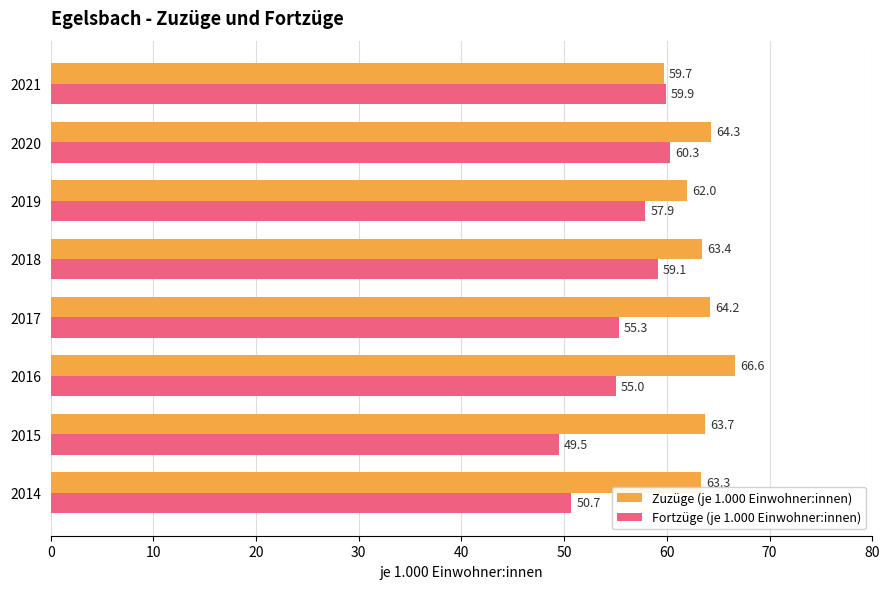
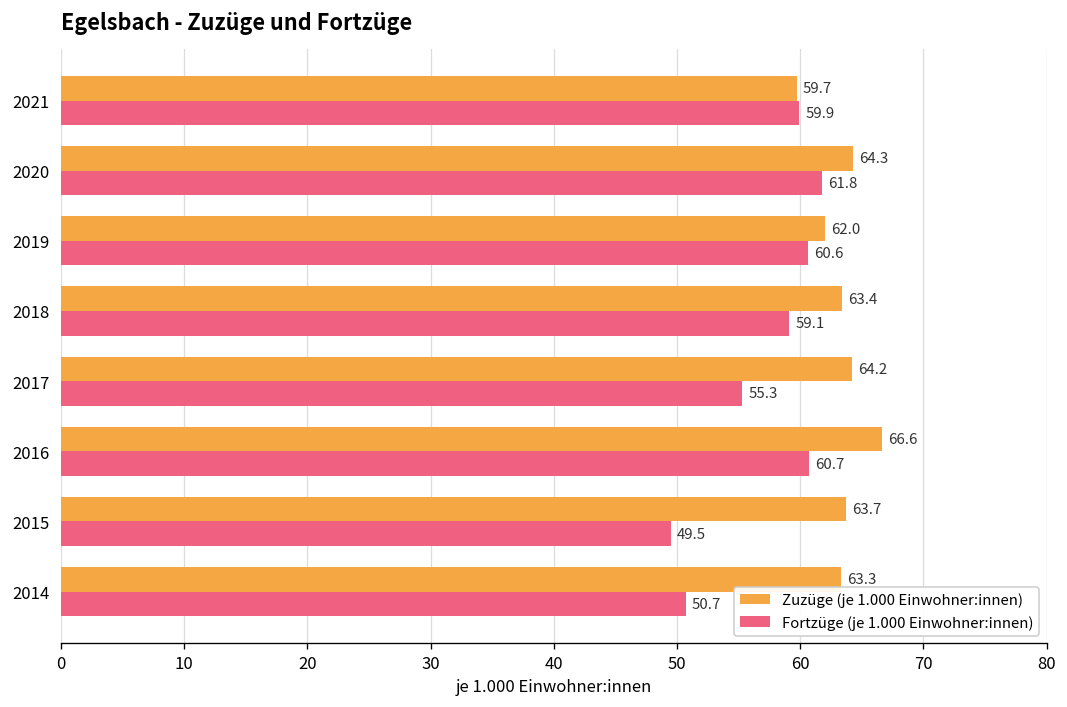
Fortzüge (je 1.000 Einwohner:innen), 2020: 60.3 -> 61.8
Fortzüge (je 1.000 Einwohner:innen), 2019: 57.9 -> 60.6
Fortzüge (je 1.000 Einwohner:innen), 2016: 55.0 -> 60.7
